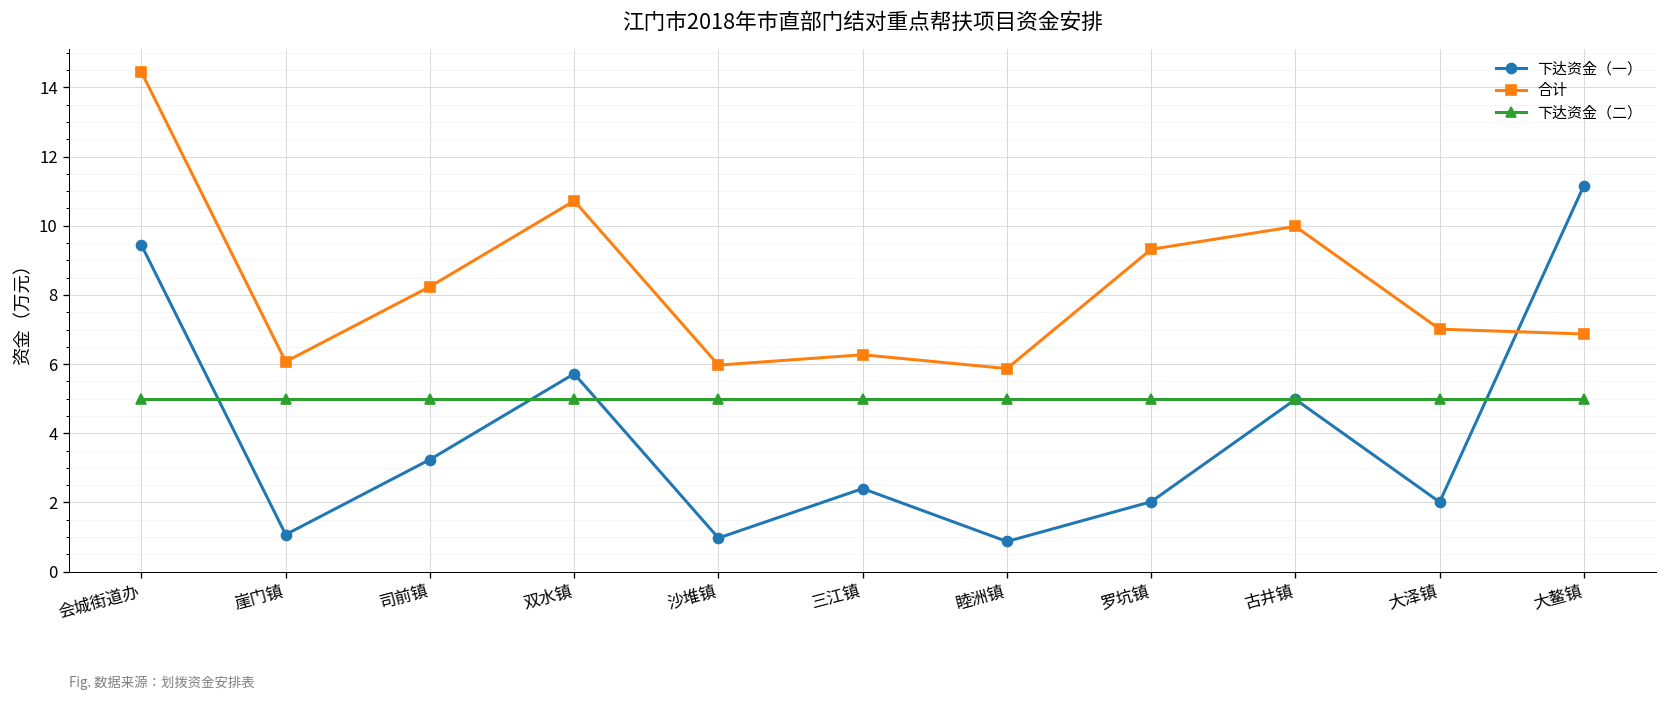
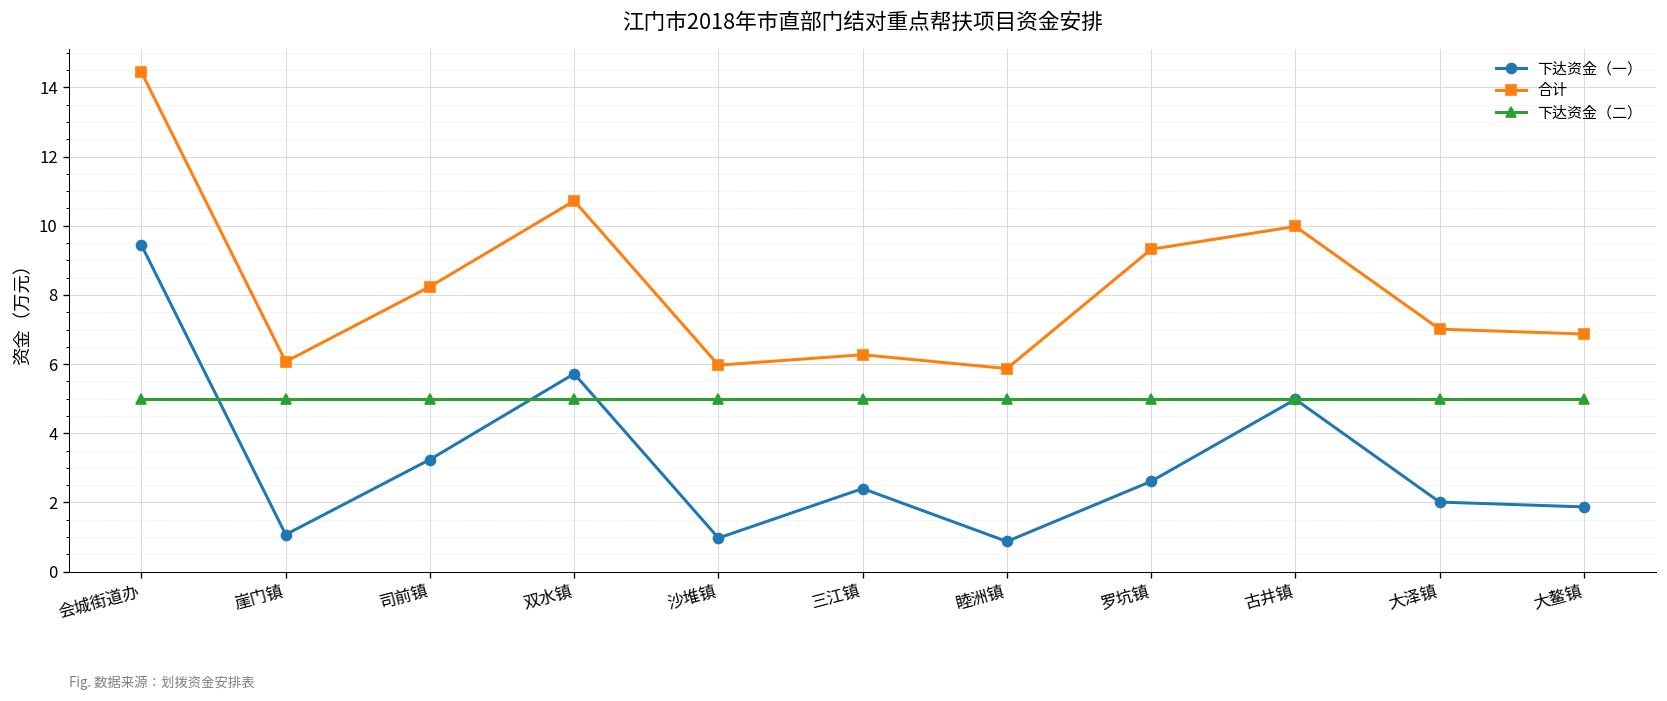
下达资金（一）, 罗坑镇: 2.0 -> 2.6
下达资金（一）, 大鳌镇: 11.2 -> 1.9
